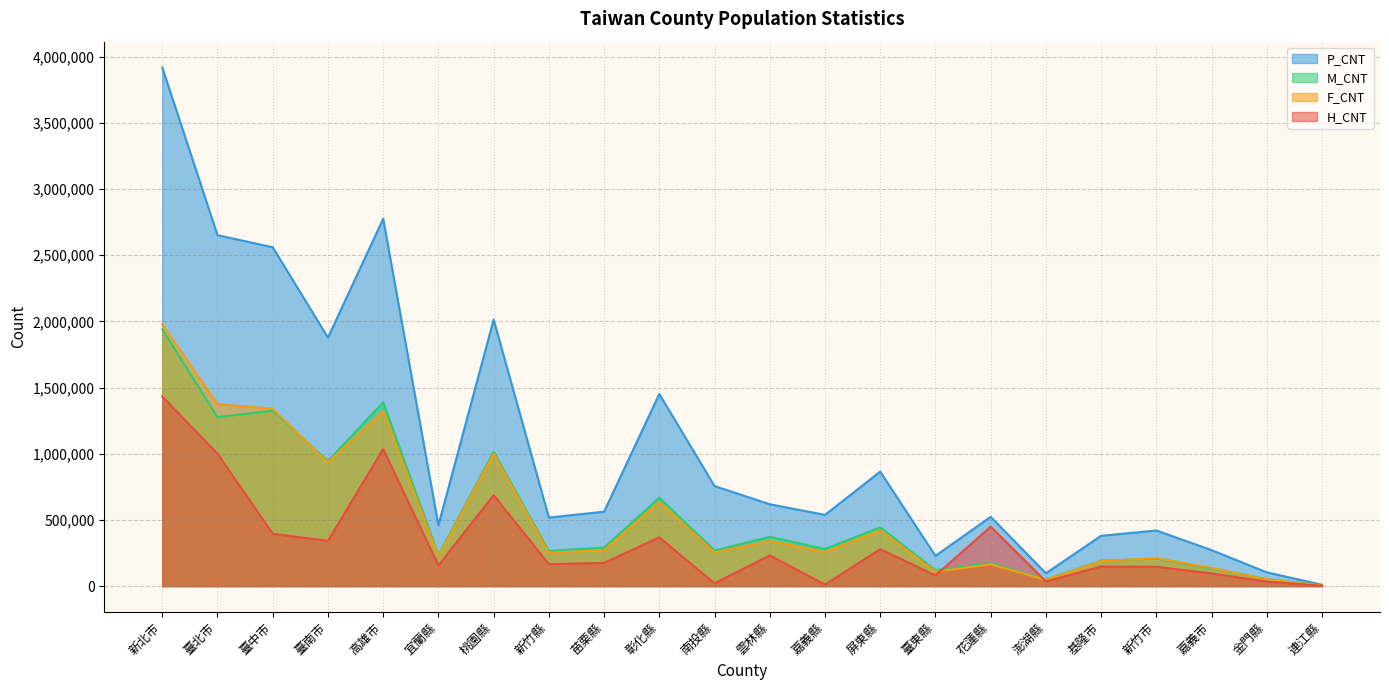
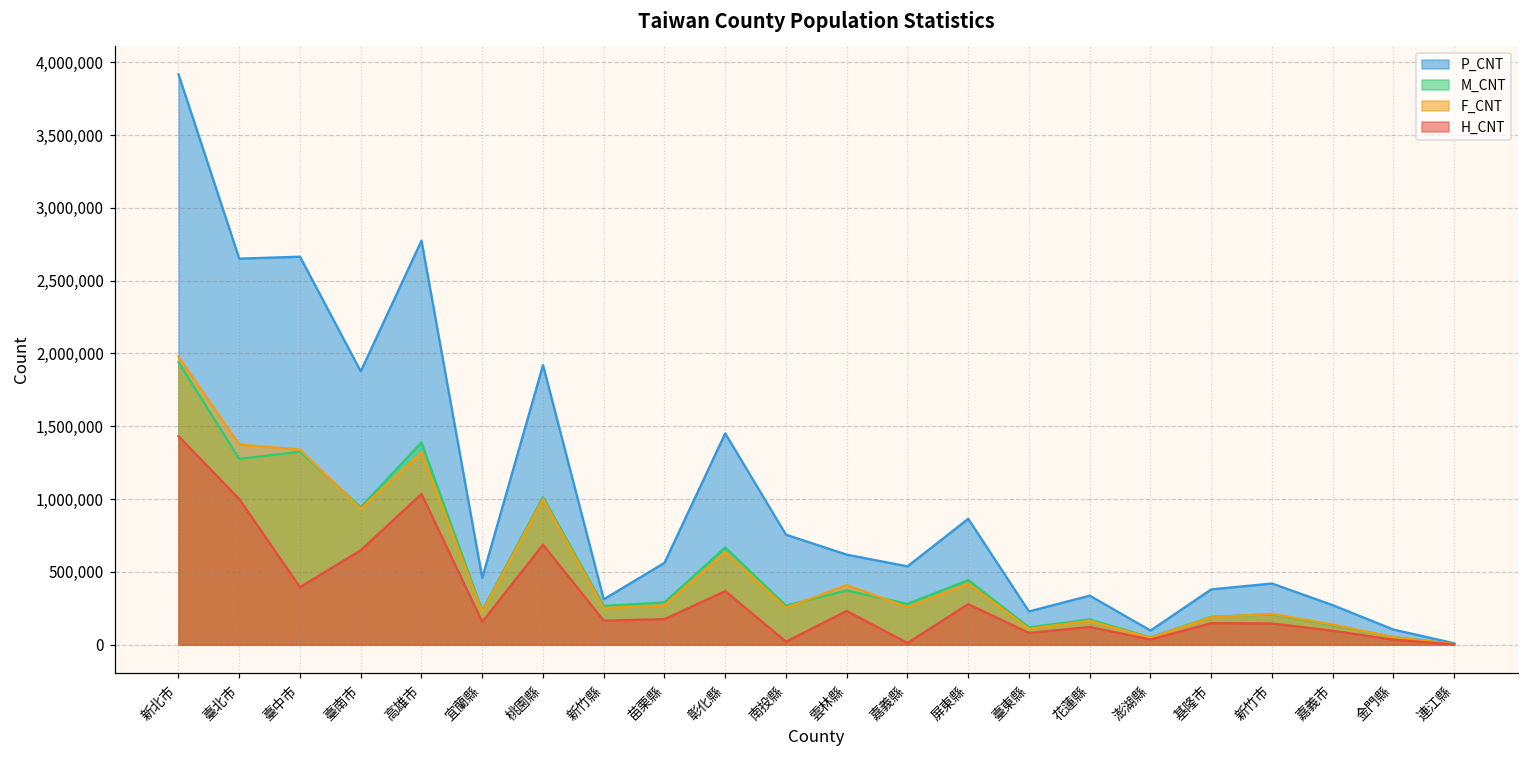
P_CNT, 臺中市: 2,560,000 -> 2,660,000
H_CNT, 臺南市: 340,000 -> 650,000
P_CNT, 桃園縣: 2,010,000 -> 1,920,000
P_CNT, 新竹縣: 520,000 -> 310,000
F_CNT, 雲林縣: 340,000 -> 410,000
P_CNT, 花蓮縣: 520,000 -> 340,000
H_CNT, 花蓮縣: 450,000 -> 120,000
